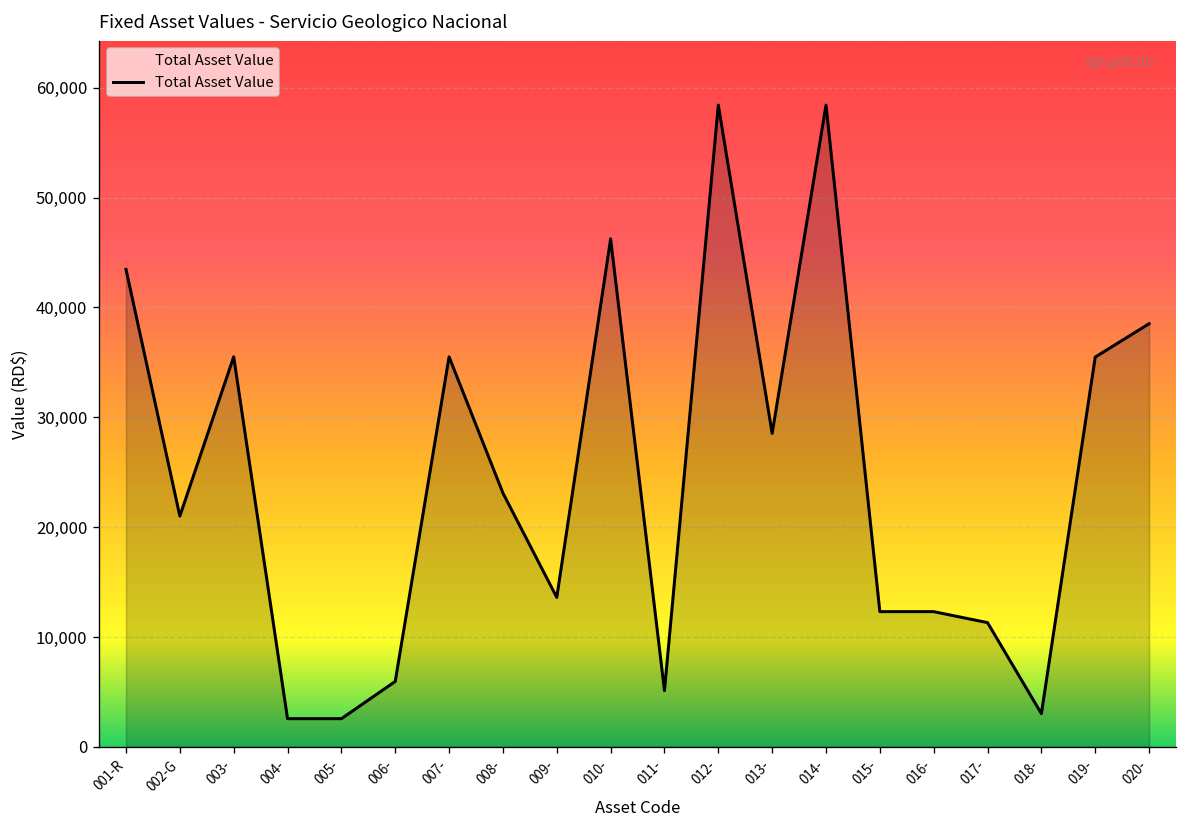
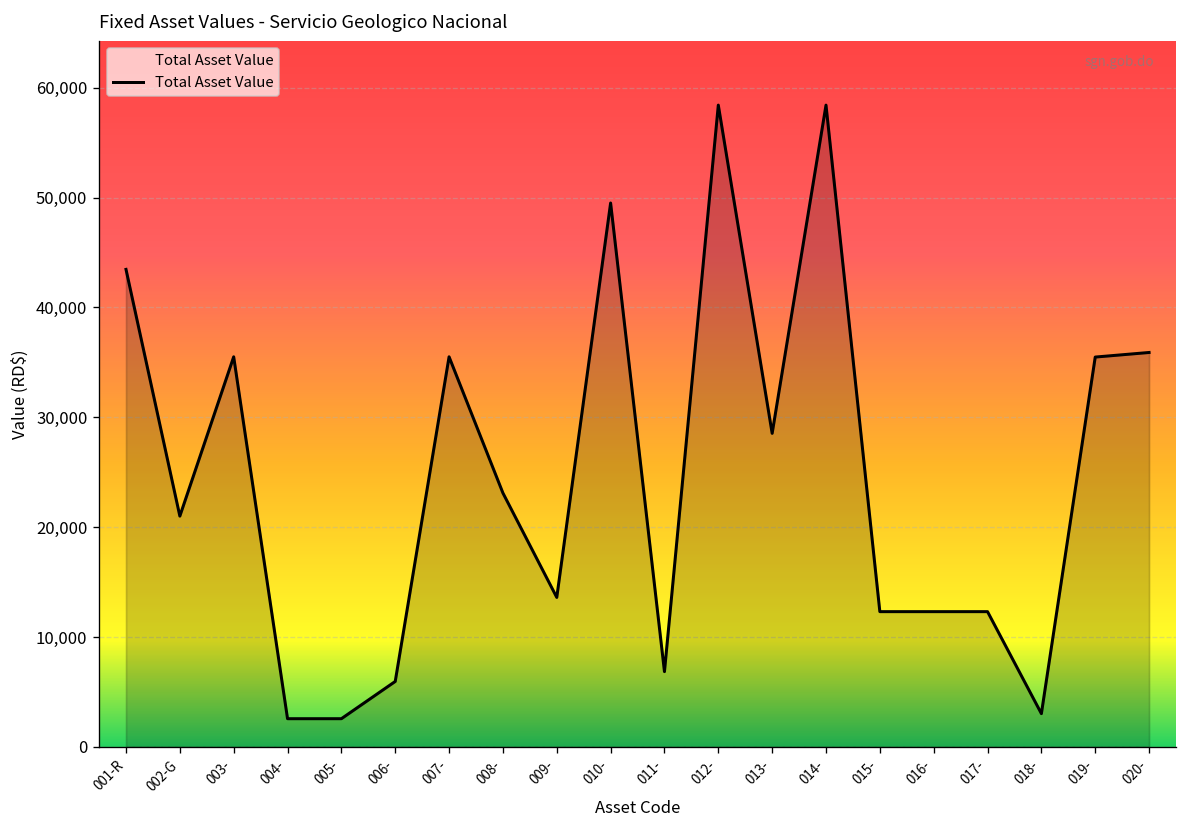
010-: 46,000 -> 50,000
011-: 5,000 -> 7,000
017-: 11,000 -> 12,000
020-: 39,000 -> 36,000
